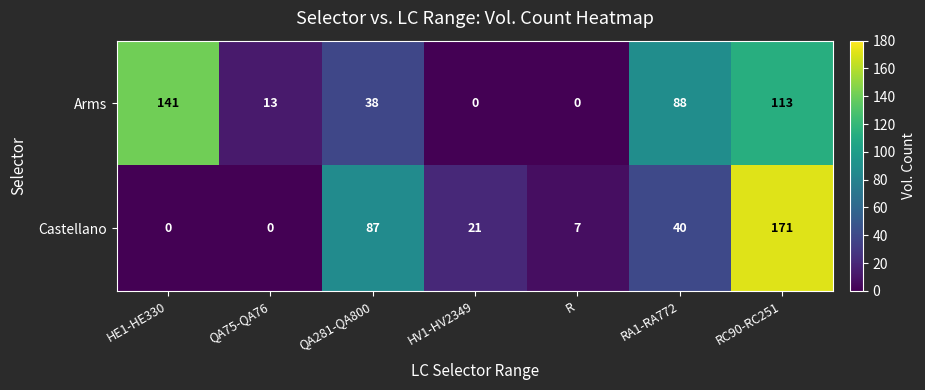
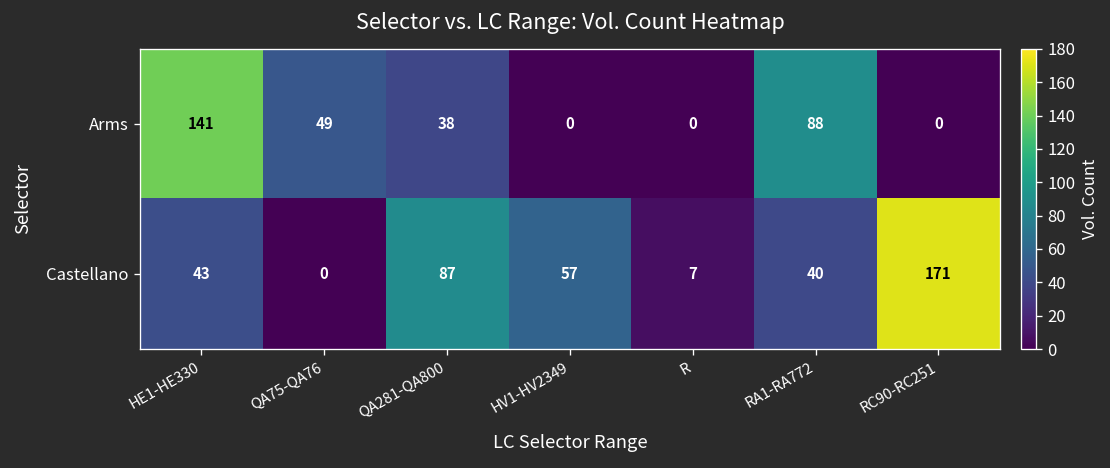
Arms, QA75-QA76: 13 -> 49
Arms, RC90-RC251: 113 -> 0
Castellano, HE1-HE330: 0 -> 43
Castellano, HV1-HV2349: 21 -> 57
